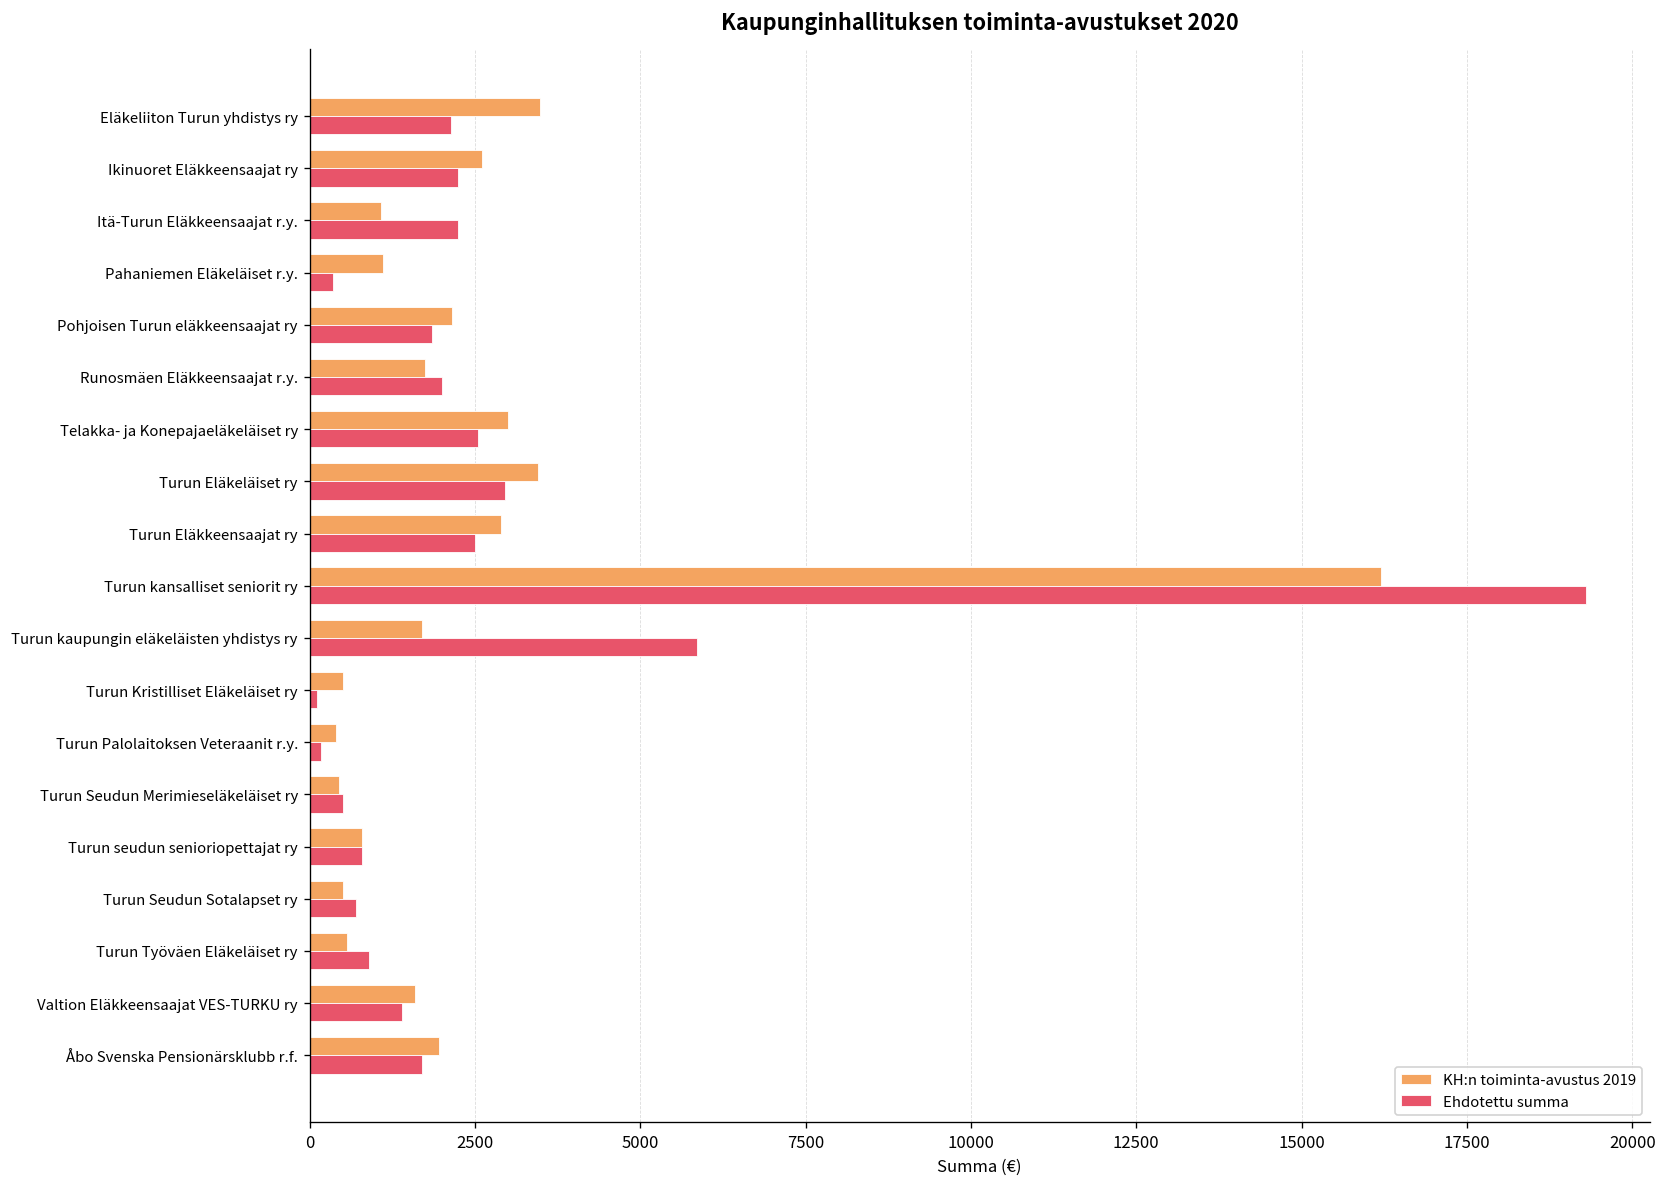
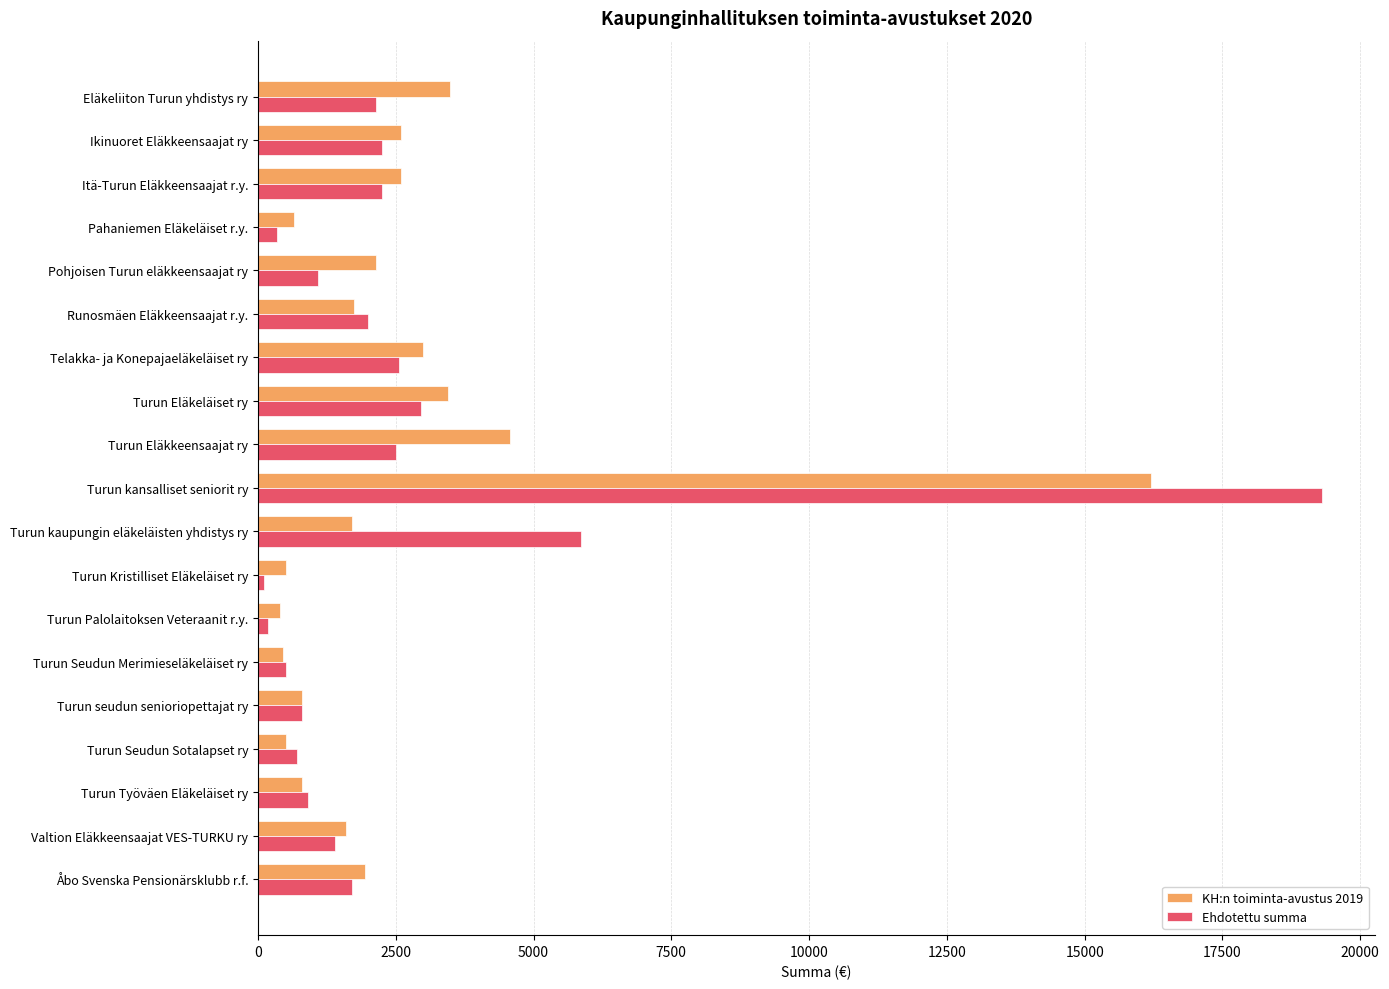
KH:n toiminta-avustus 2019, Itä-Turun Eläkkeensaajat r.y.: 1100 -> 2600
KH:n toiminta-avustus 2019, Pahaniemen Eläkeläiset r.y.: 1100 -> 700
Ehdotettu summa, Pohjoisen Turun eläkkeensaajat ry: 1900 -> 1100
KH:n toiminta-avustus 2019, Turun Eläkkeensaajat ry: 2900 -> 4600
KH:n toiminta-avustus 2019, Turun Työväen Eläkeläiset ry: 600 -> 800
